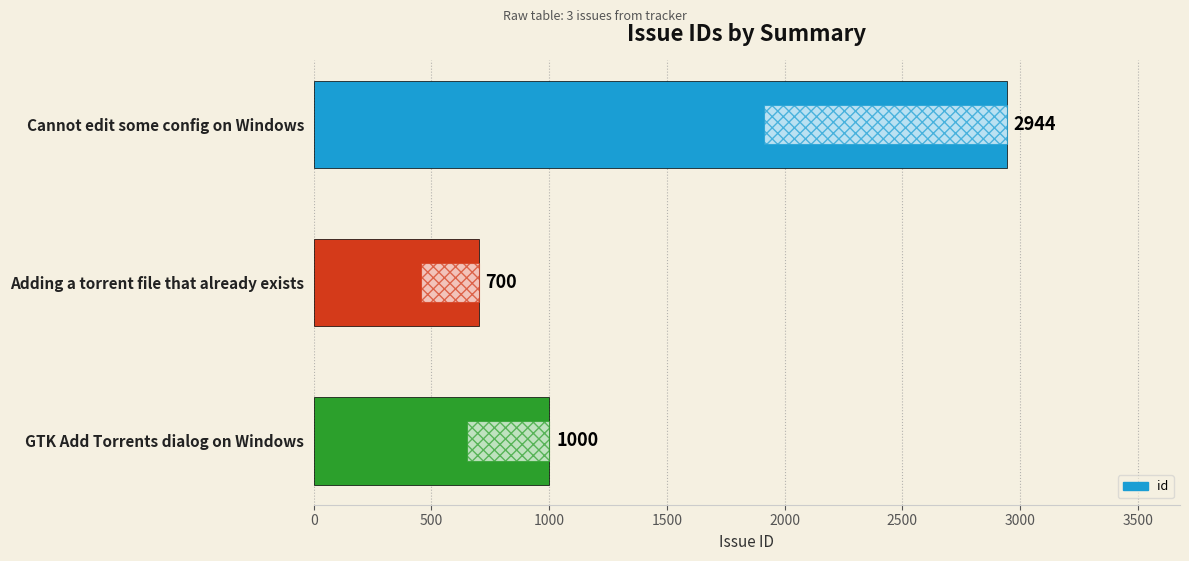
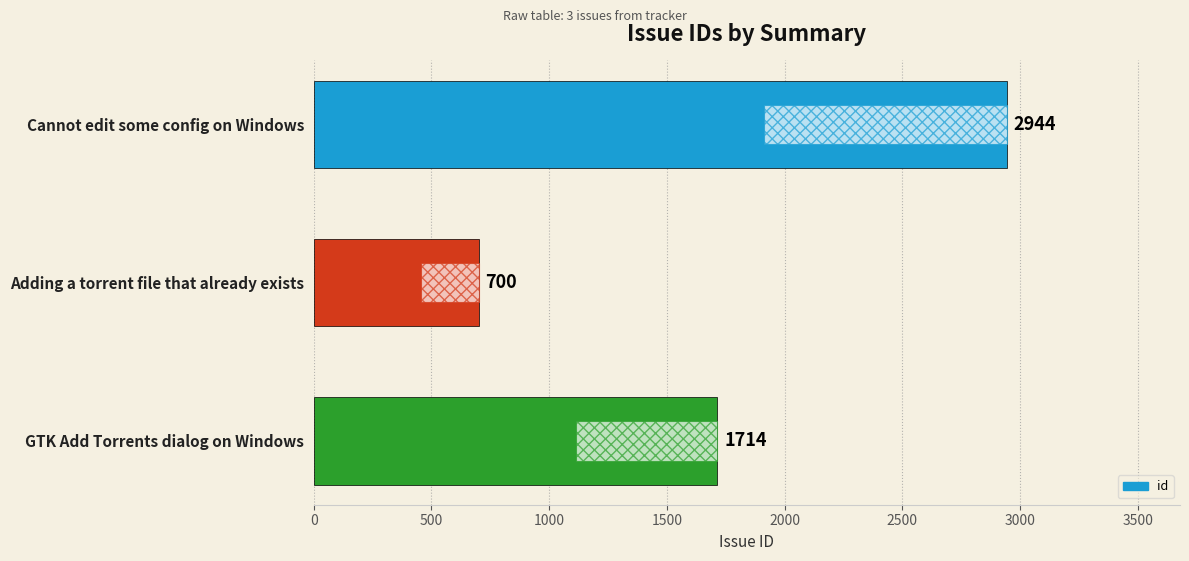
id, GTK Add Torrents dialog on Windows: 1000 -> 1714
